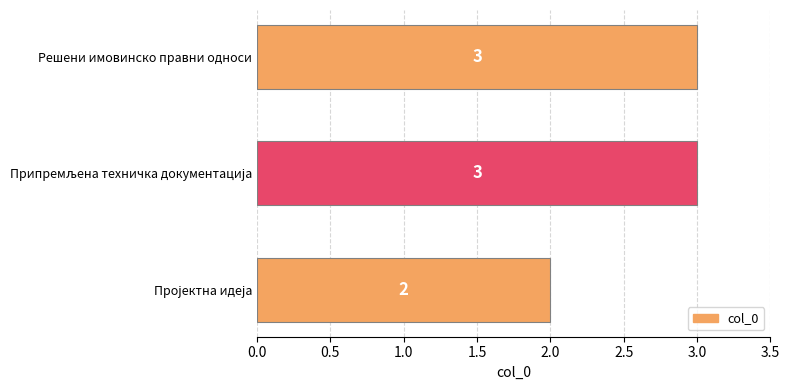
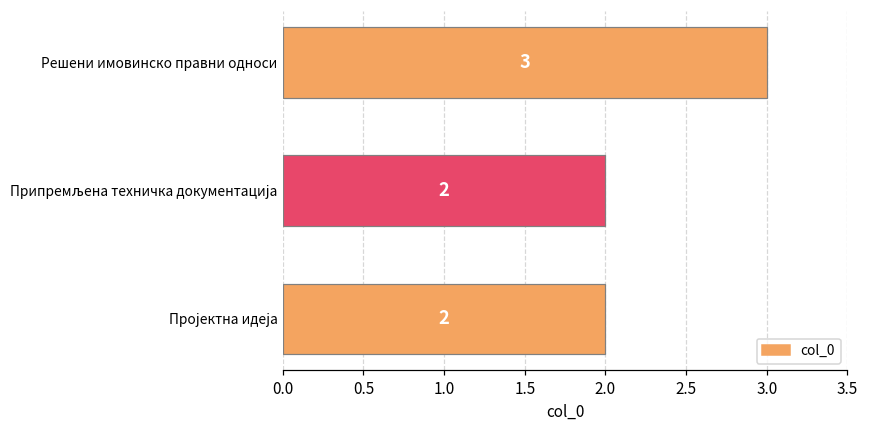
Припремљена техничка документација: 3 -> 2
